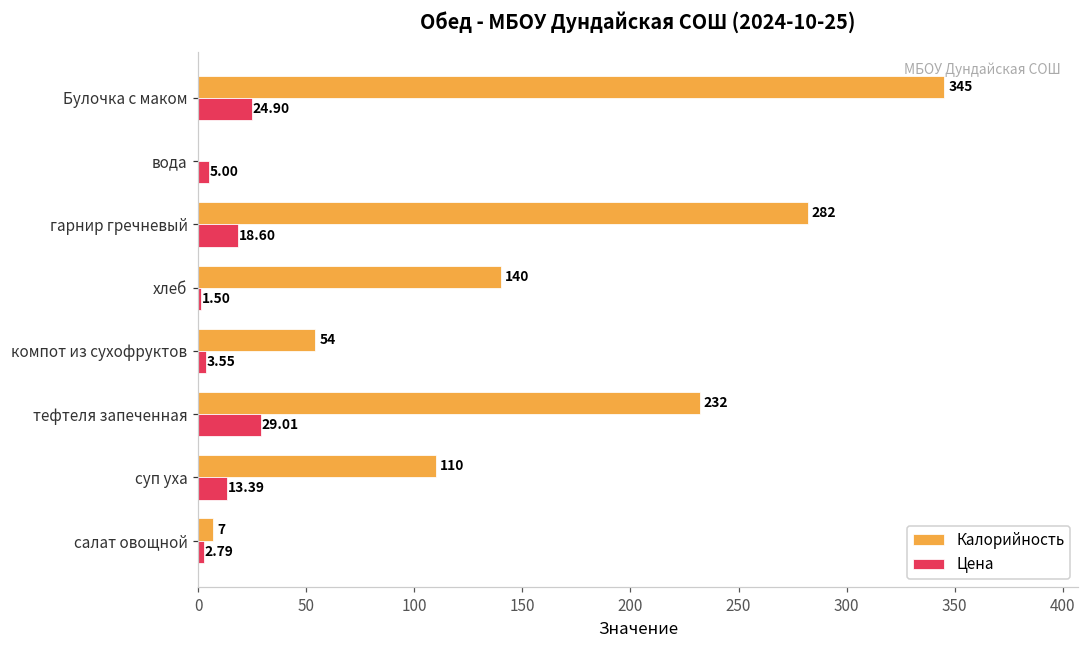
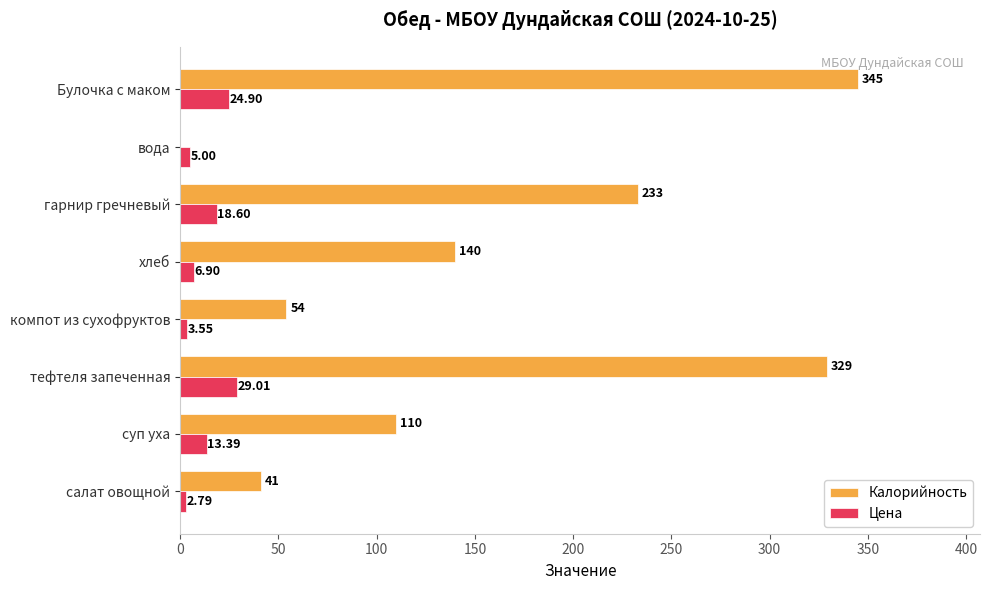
Калорийность, гарнир гречневый: 282 -> 233
Цена, хлеб: 1.50 -> 6.90
Калорийность, тефтеля запеченная: 232 -> 329
Калорийность, салат овощной: 7 -> 41
